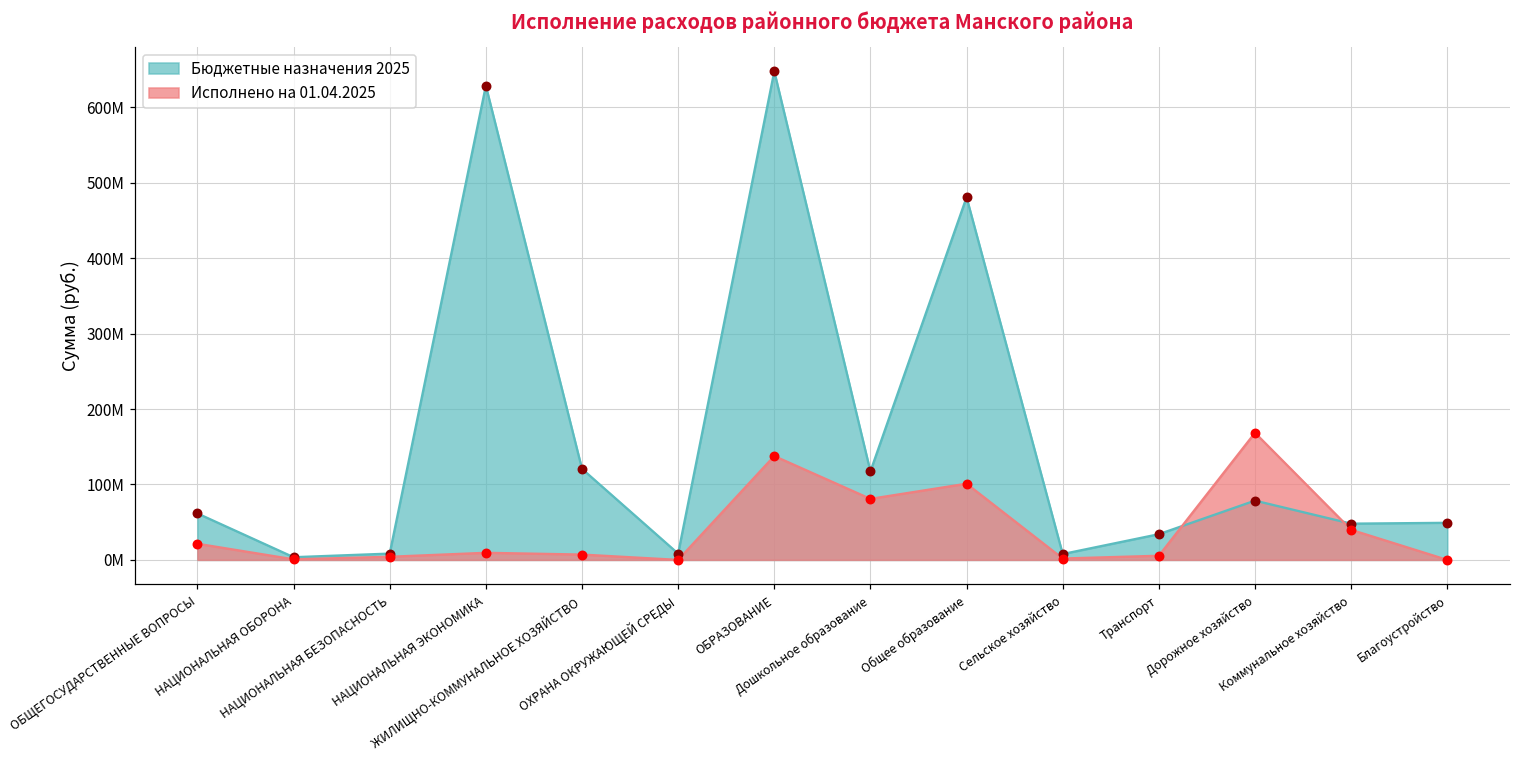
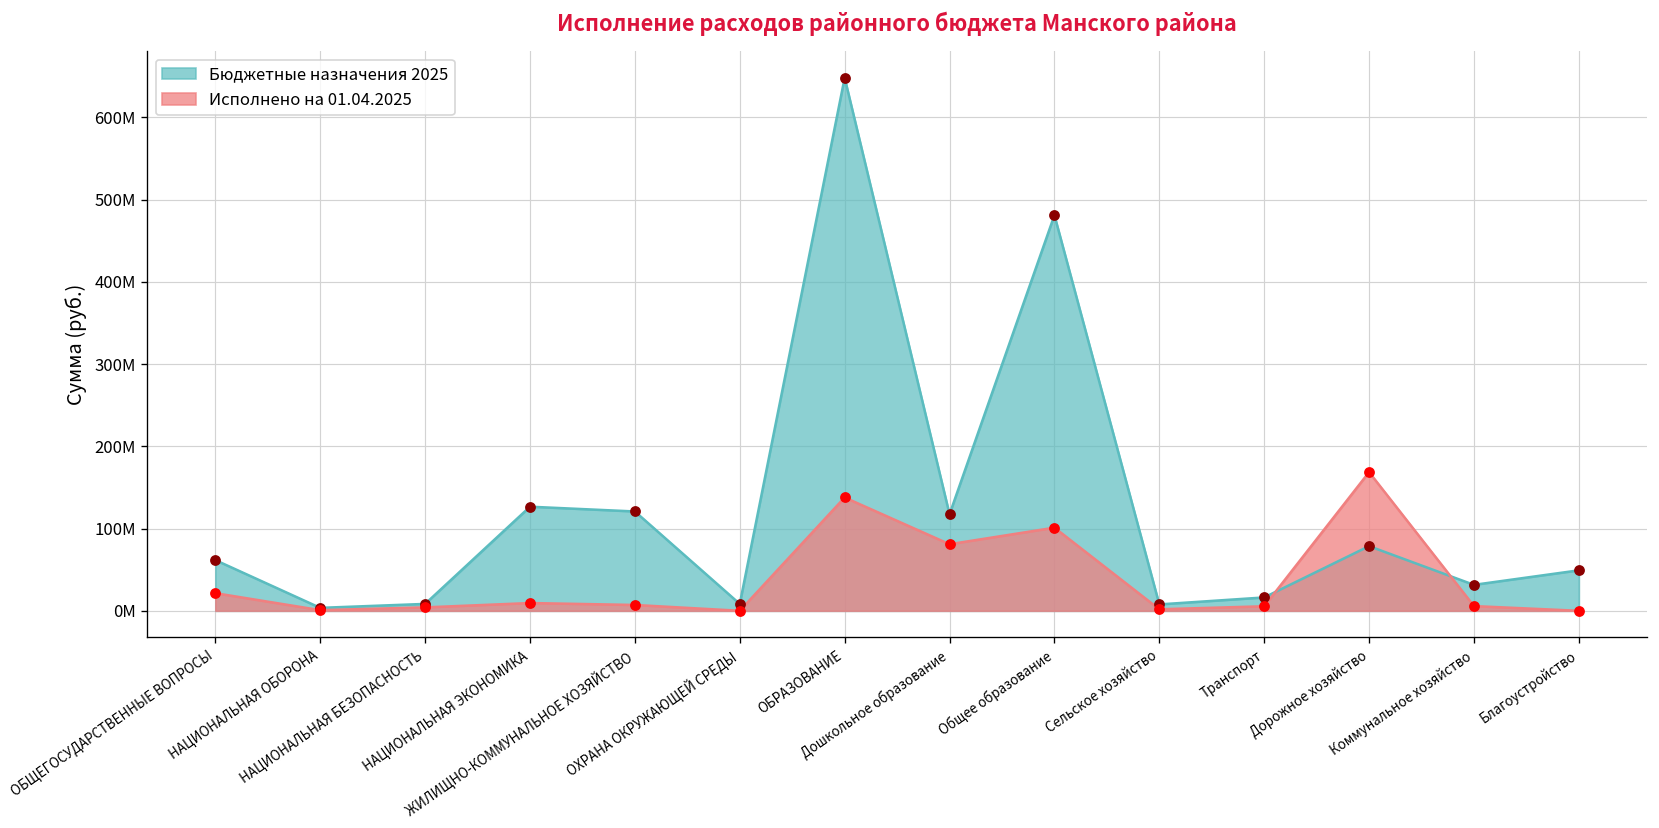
Бюджетные назначения 2025, НАЦИОНАЛЬНАЯ ЭКОНОМИКА: 630000000 -> 130000000
Бюджетные назначения 2025, Транспорт: 30000000 -> 20000000
Бюджетные назначения 2025, Коммунальное хозяйство: 50000000 -> 30000000
Исполнено на 01.04.2025, Коммунальное хозяйство: 40000000 -> 10000000
